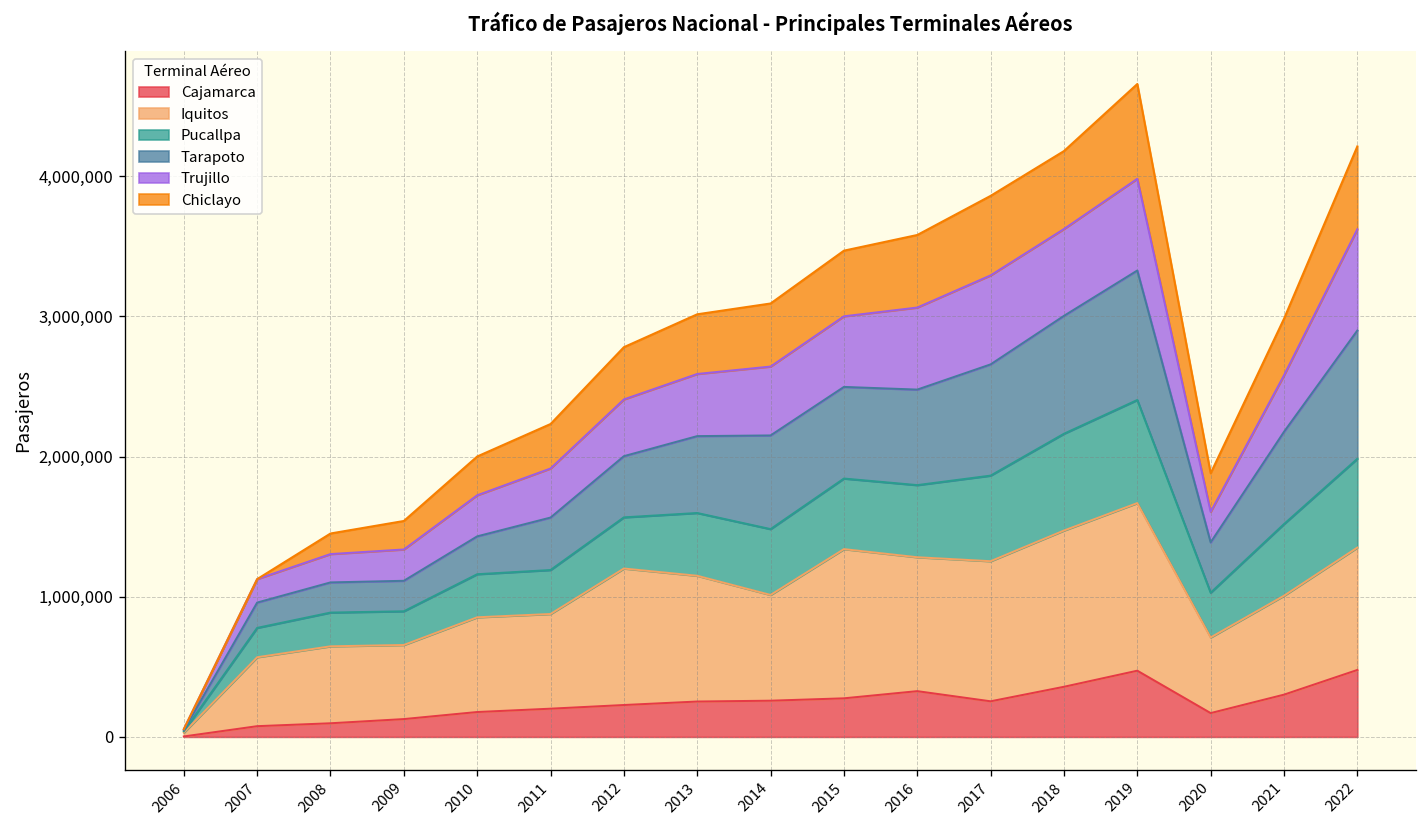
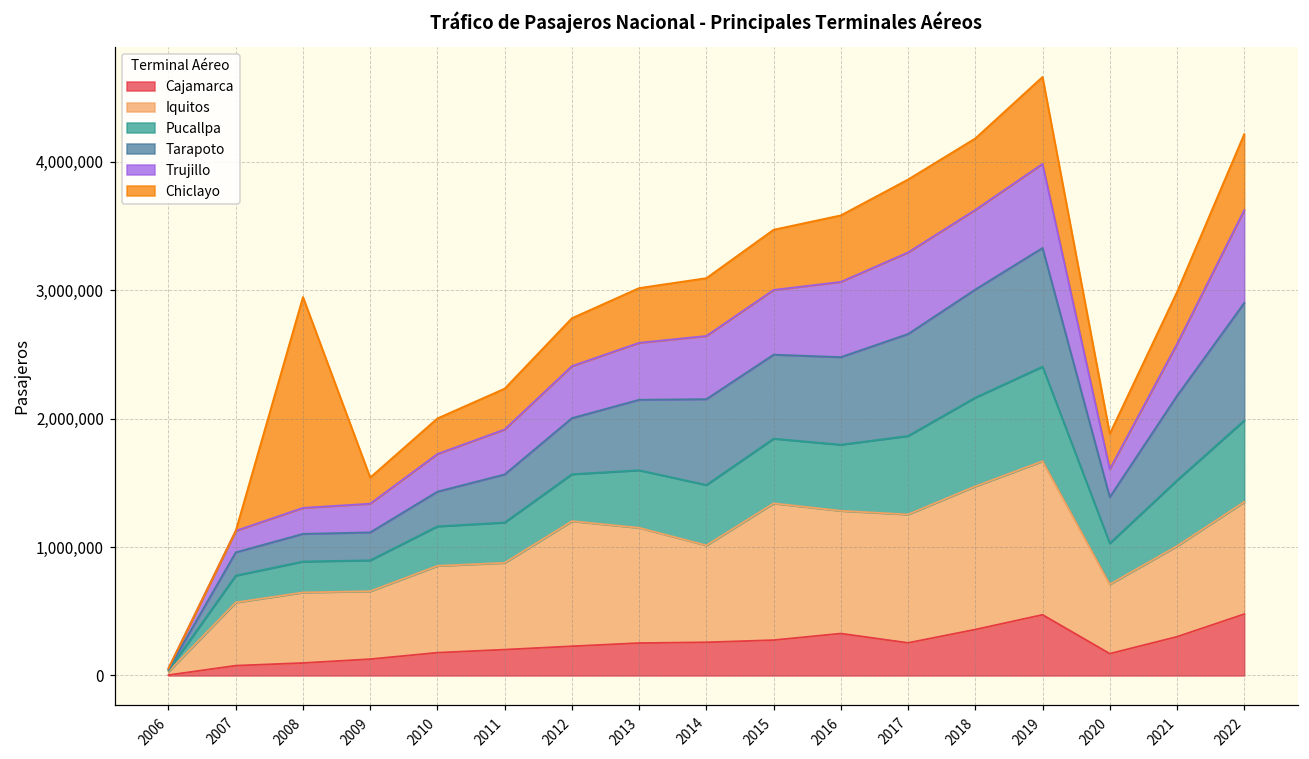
Chiclayo, 2008: 150,000 -> 1,640,000
